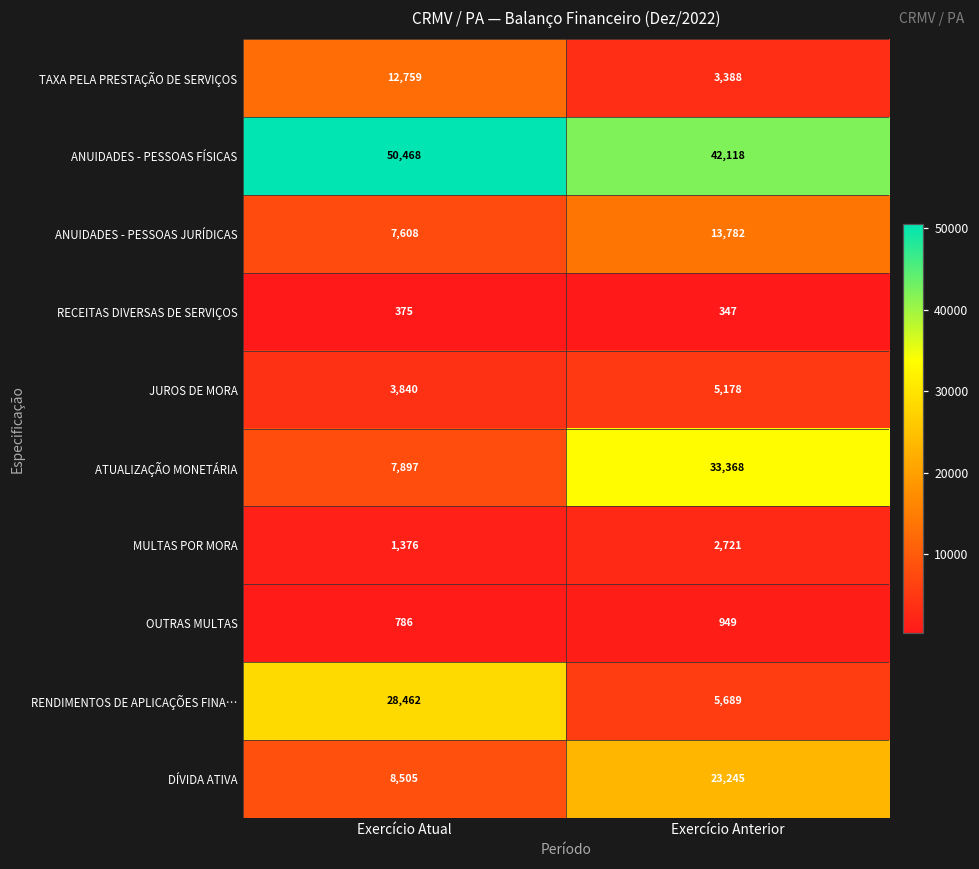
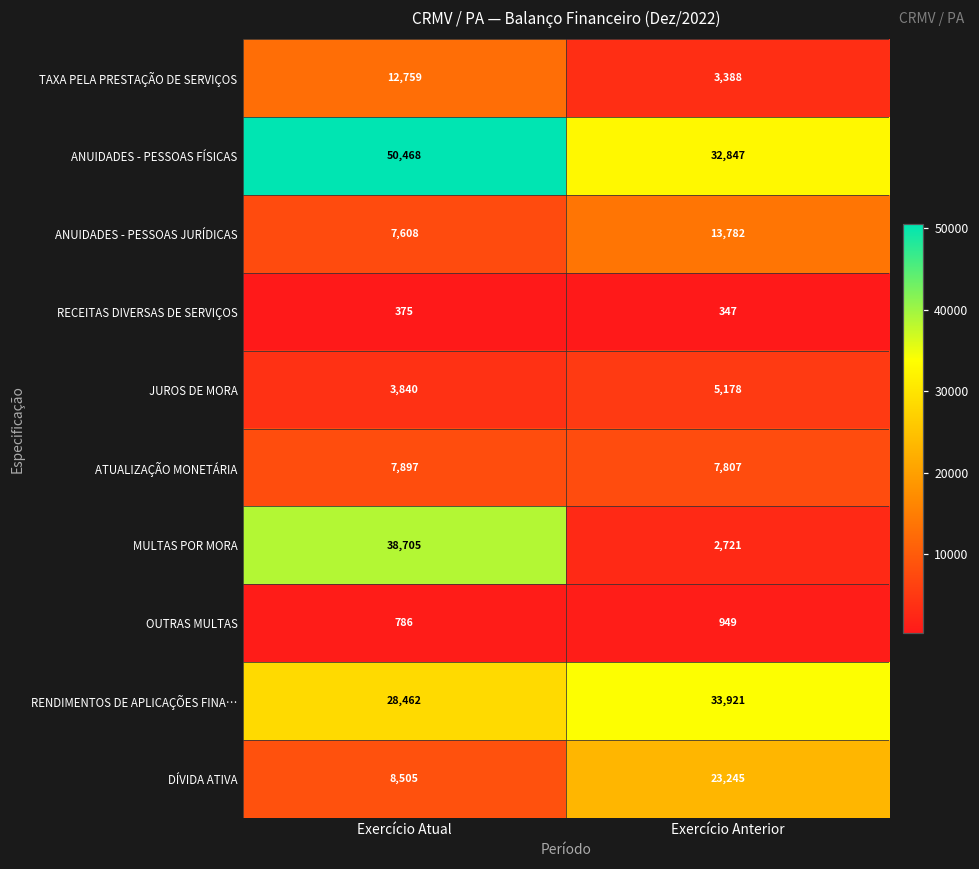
ANUIDADES - PESSOAS FÍSICAS, Exercício Anterior: 42,118 -> 32,847
ATUALIZAÇÃO MONETÁRIA, Exercício Anterior: 33,368 -> 7,807
MULTAS POR MORA, Exercício Atual: 1,376 -> 38,705
RENDIMENTOS DE APLICAÇÕES FINA…, Exercício Anterior: 5,689 -> 33,921
